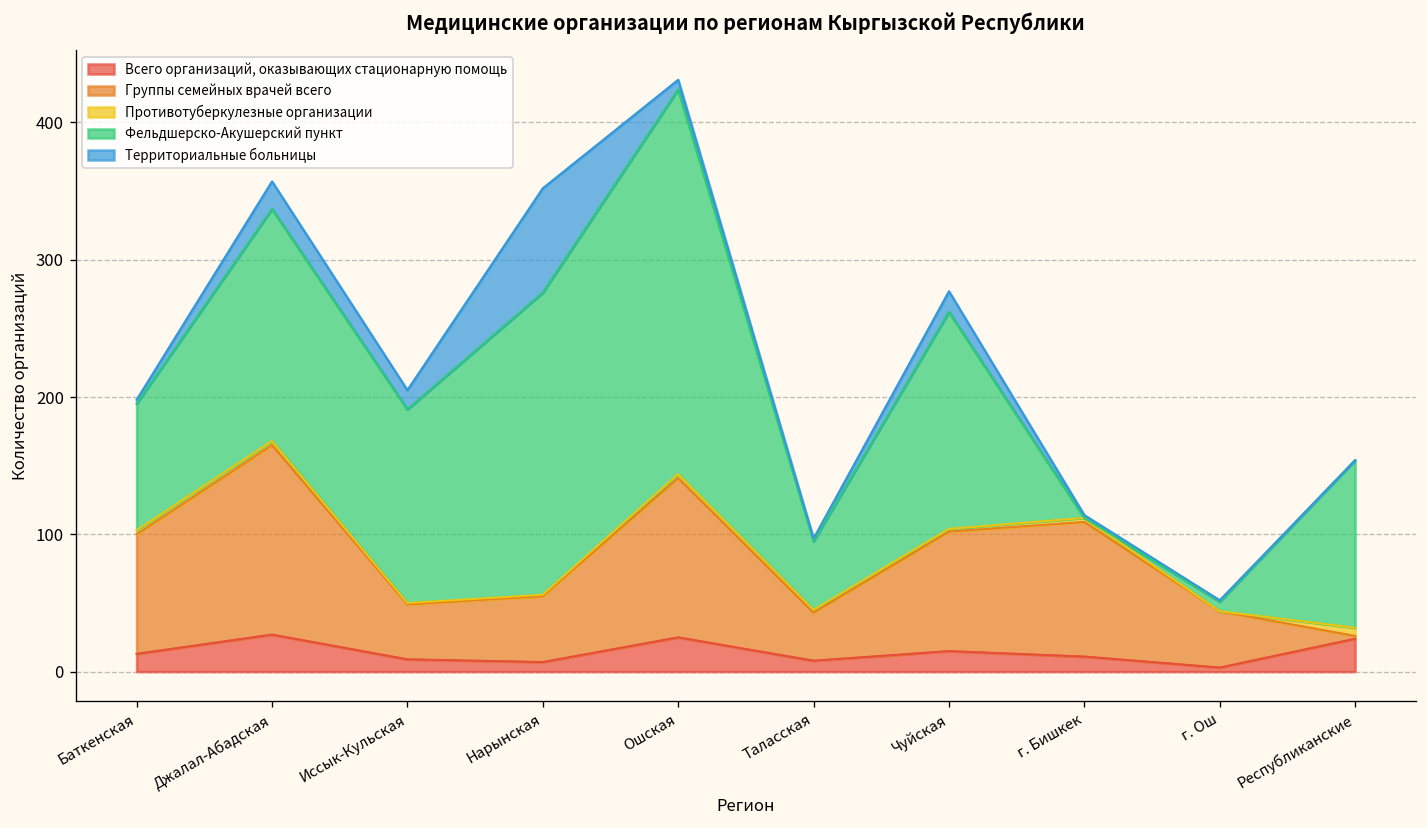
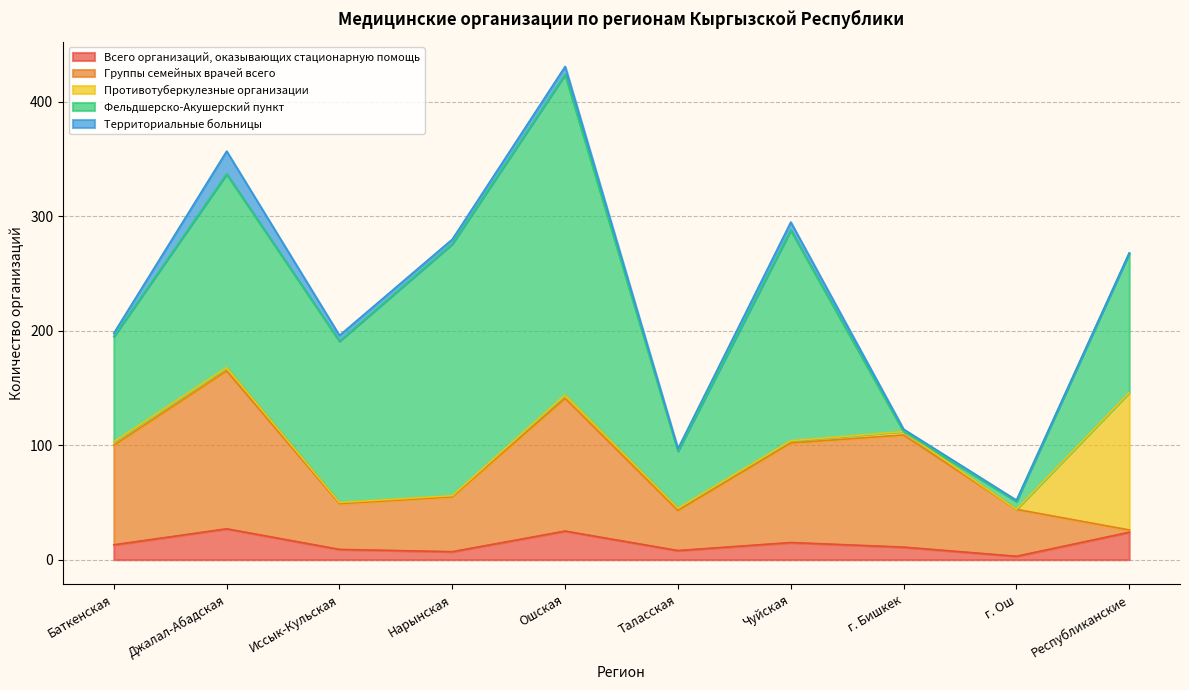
Территориальные больницы, Иссык-Кульская: 14 -> 5
Территориальные больницы, Нарынская: 76 -> 4
Фельдшерско-Акушерский пункт, Чуйская: 158 -> 184
Территориальные больницы, Чуйская: 15 -> 7
Противотуберкулезные организации, Республиканские: 6 -> 120
